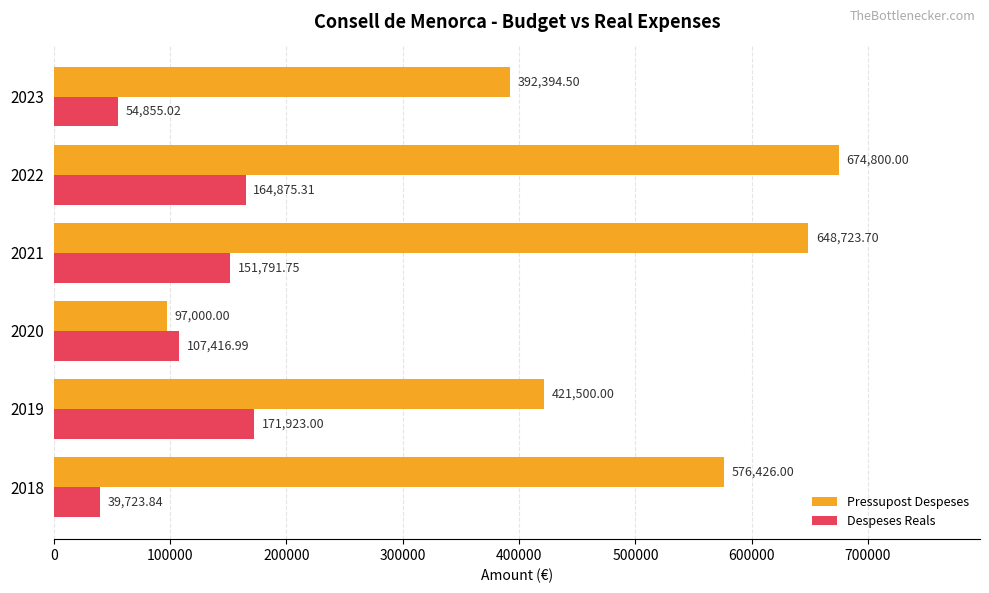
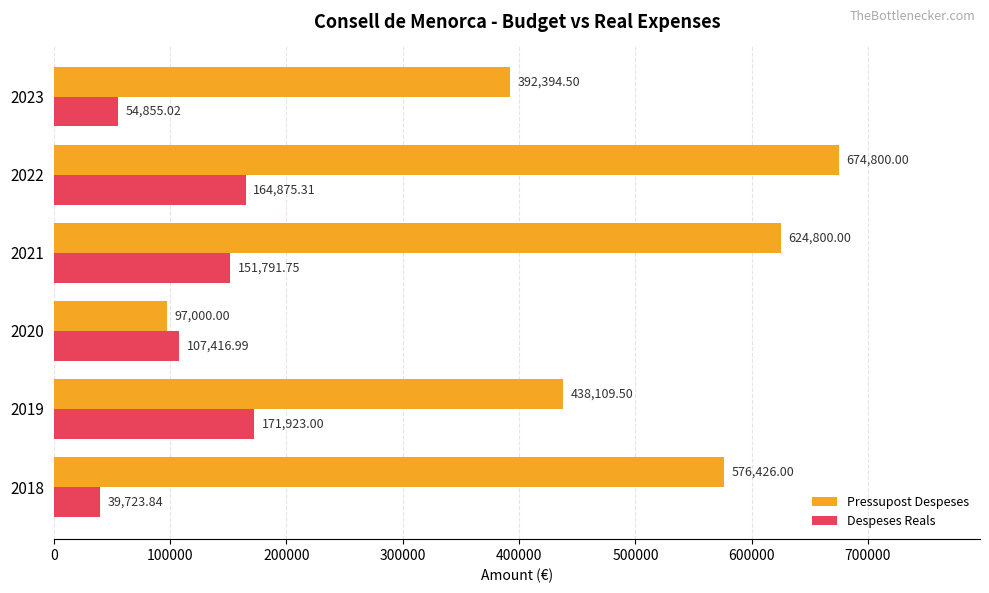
Pressupost Despeses, 2021: 648,723.70 -> 624,800.00
Pressupost Despeses, 2019: 421,500.00 -> 438,109.50
